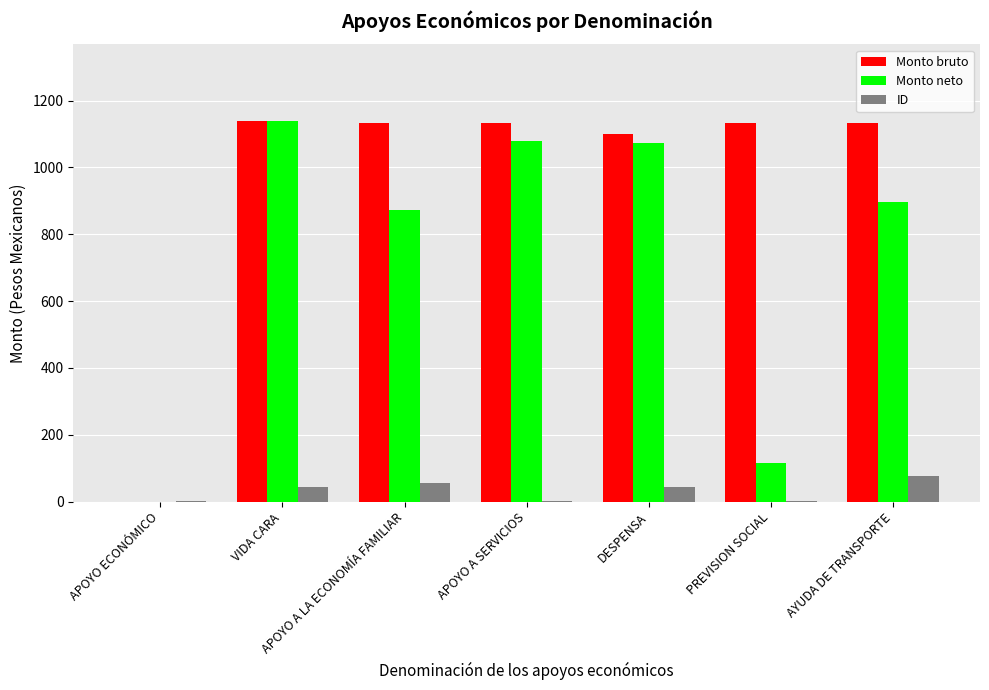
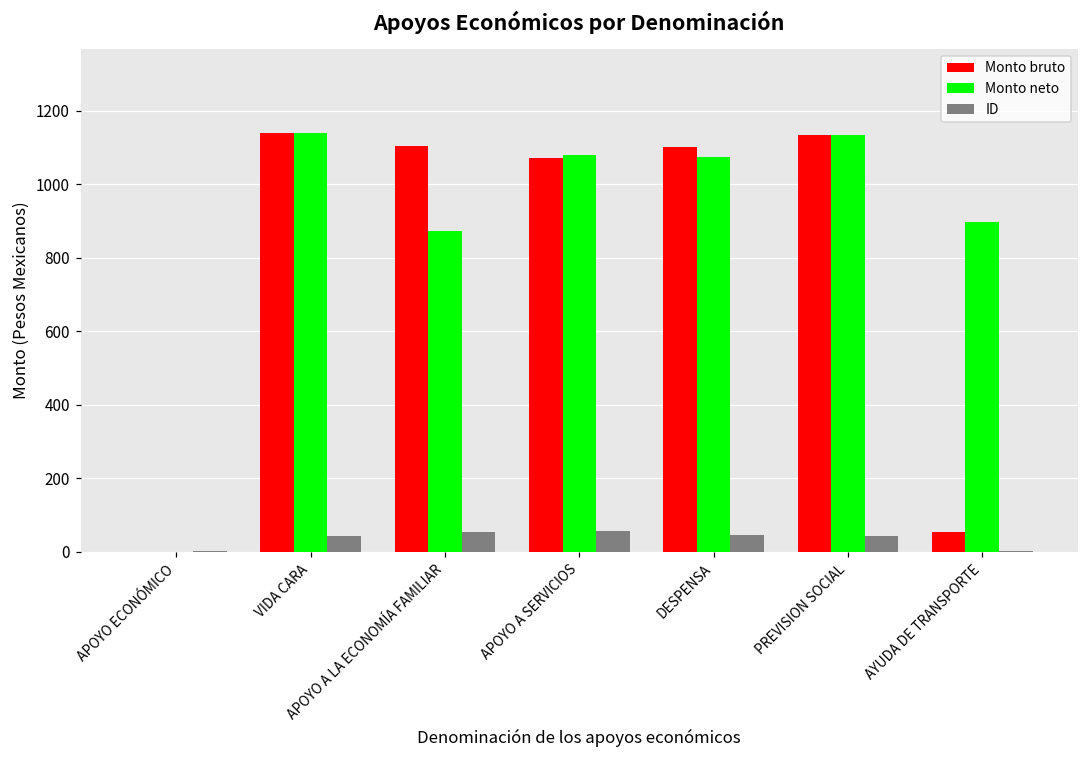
Monto bruto, APOYO A LA ECONOMÍA FAMILIAR: 1130 -> 1100
Monto bruto, APOYO A SERVICIOS: 1130 -> 1070
ID, APOYO A SERVICIOS: 0 -> 60
Monto neto, PREVISION SOCIAL: 120 -> 1130
ID, PREVISION SOCIAL: 0 -> 40
Monto bruto, AYUDA DE TRANSPORTE: 1130 -> 60
ID, AYUDA DE TRANSPORTE: 80 -> 0
